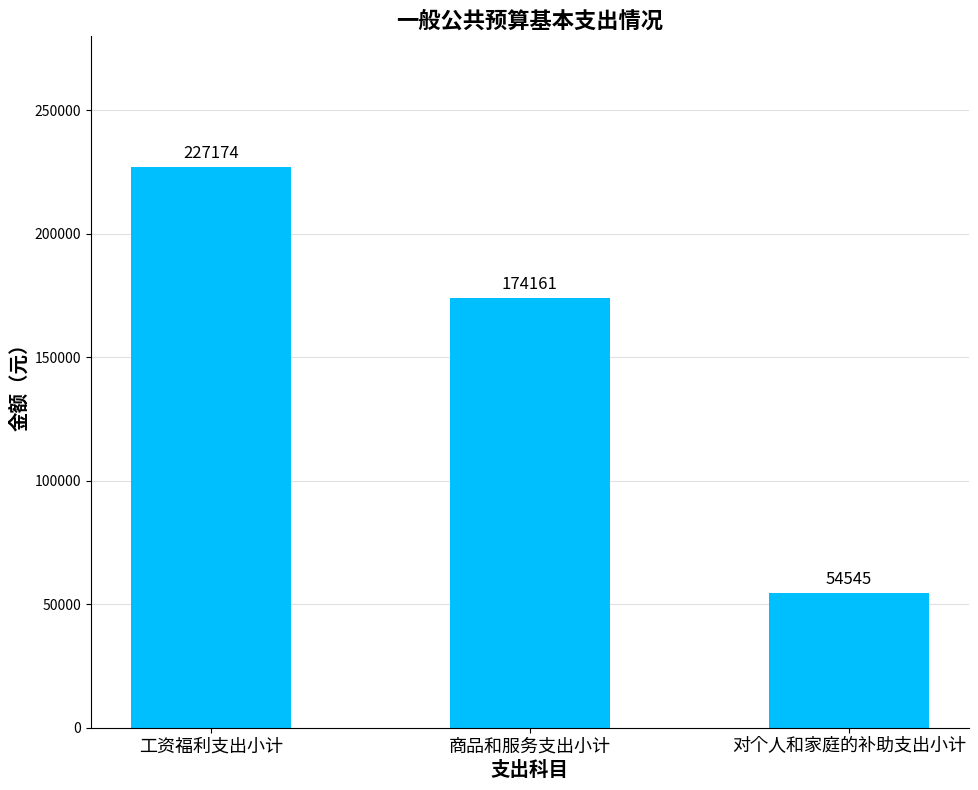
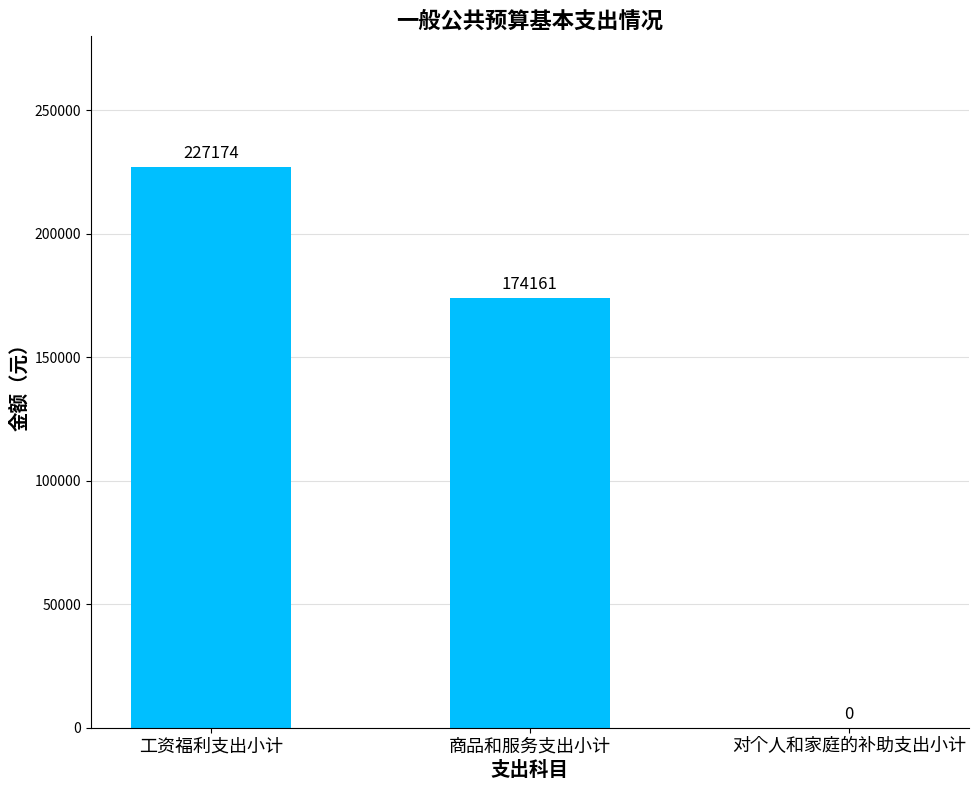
对个人和家庭的补助支出小计: 54545 -> 0
